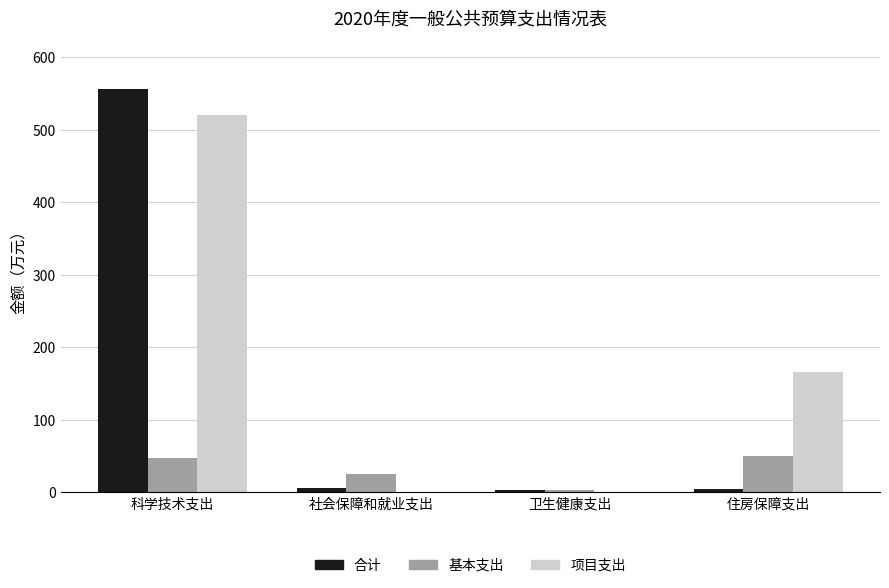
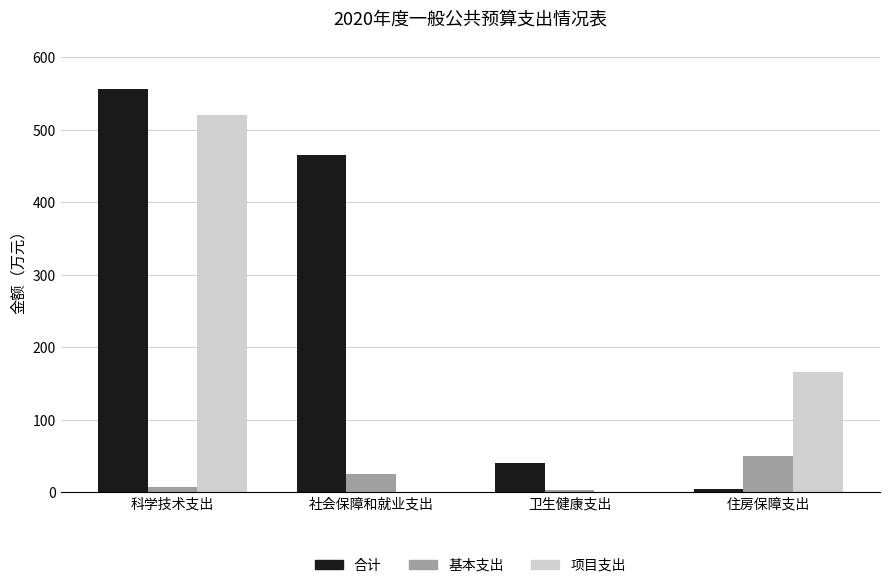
基本支出, 科学技术支出: 50 -> 10
合计, 社会保障和就业支出: 10 -> 460
合计, 卫生健康支出: 0 -> 40
